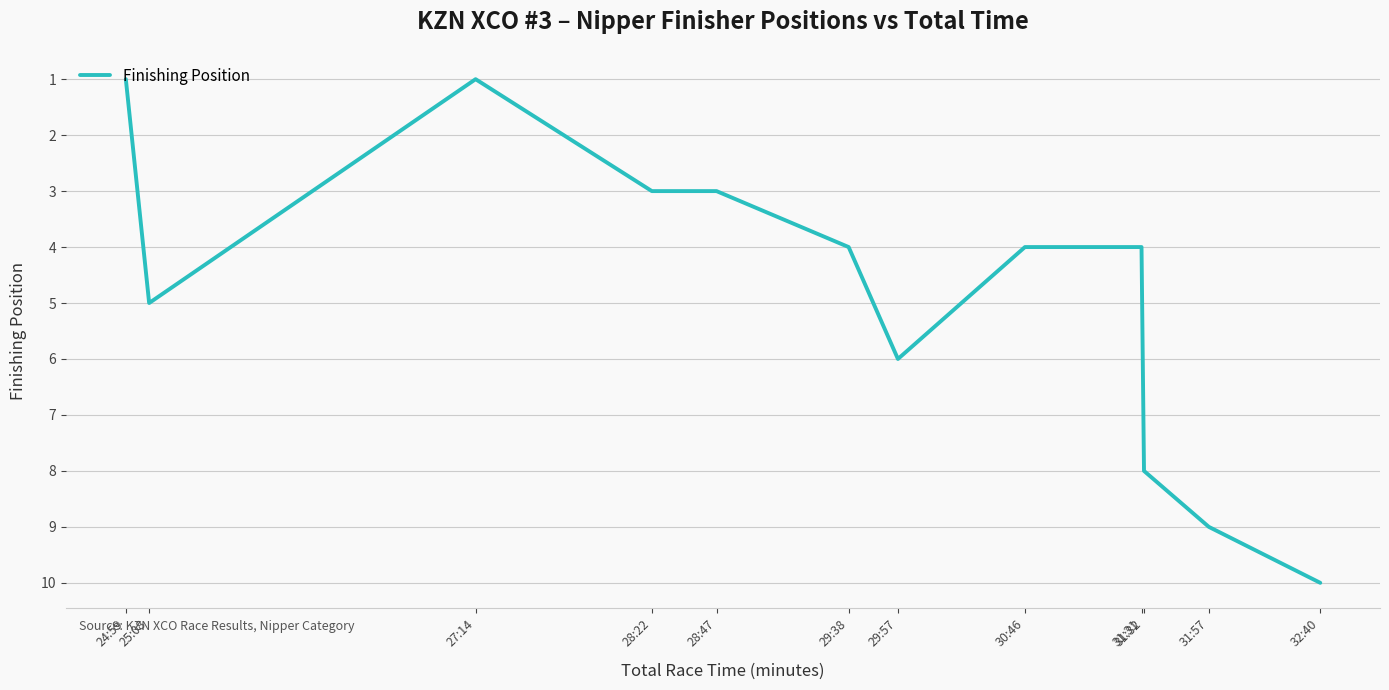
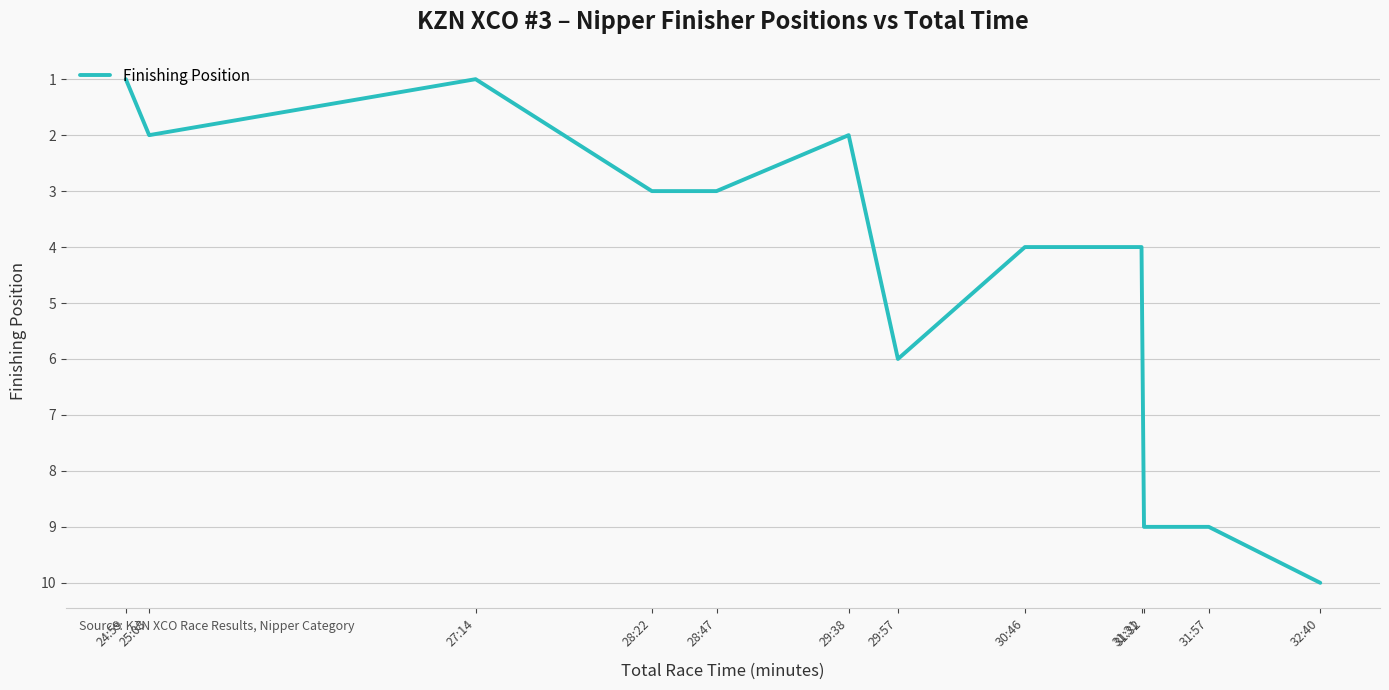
25:08: 5 -> 2
29:38: 4 -> 2
31:32: 8 -> 9
